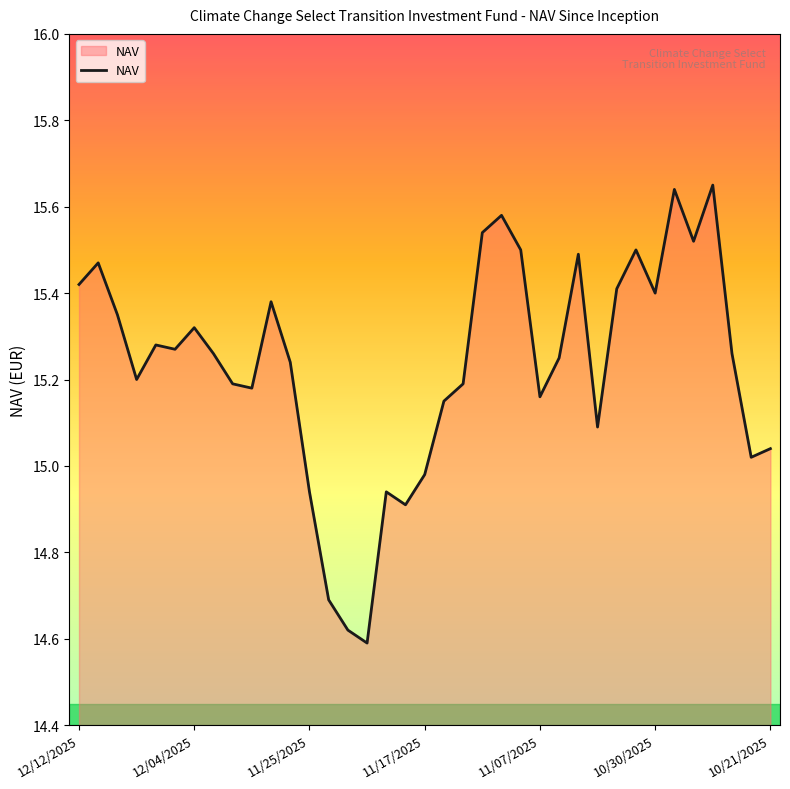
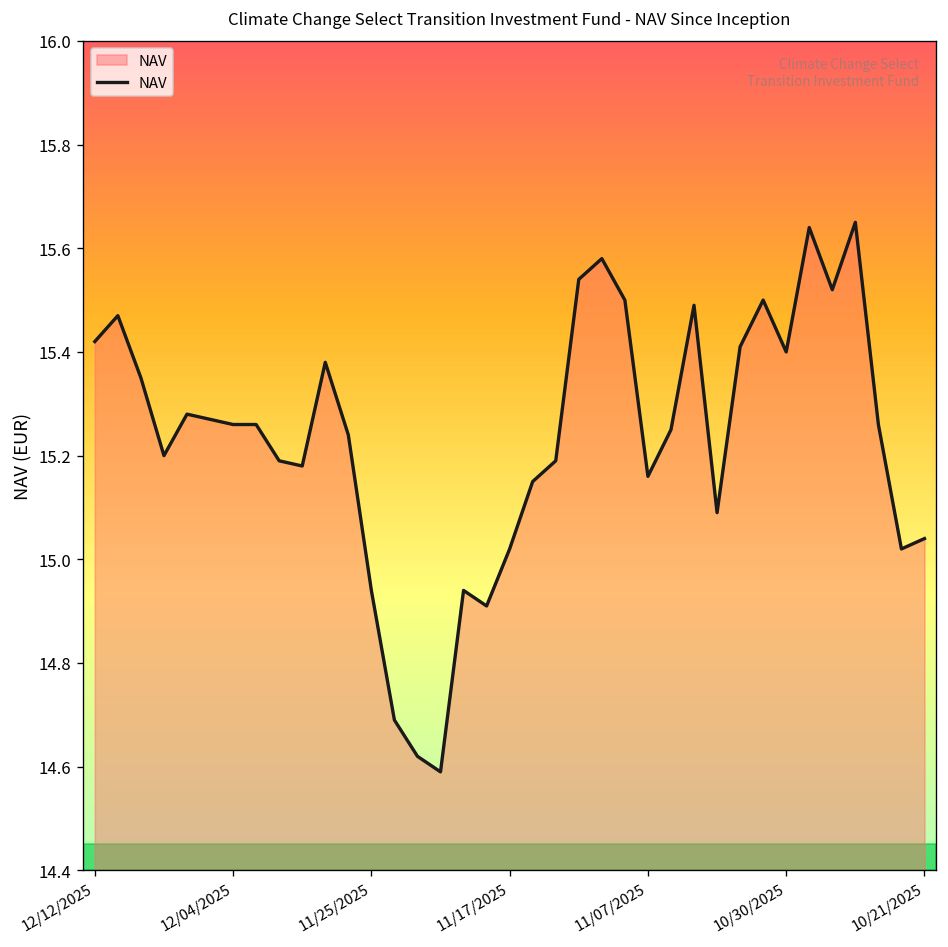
12/04/2025: 15.32 -> 15.26
11/17/2025: 14.98 -> 15.02
